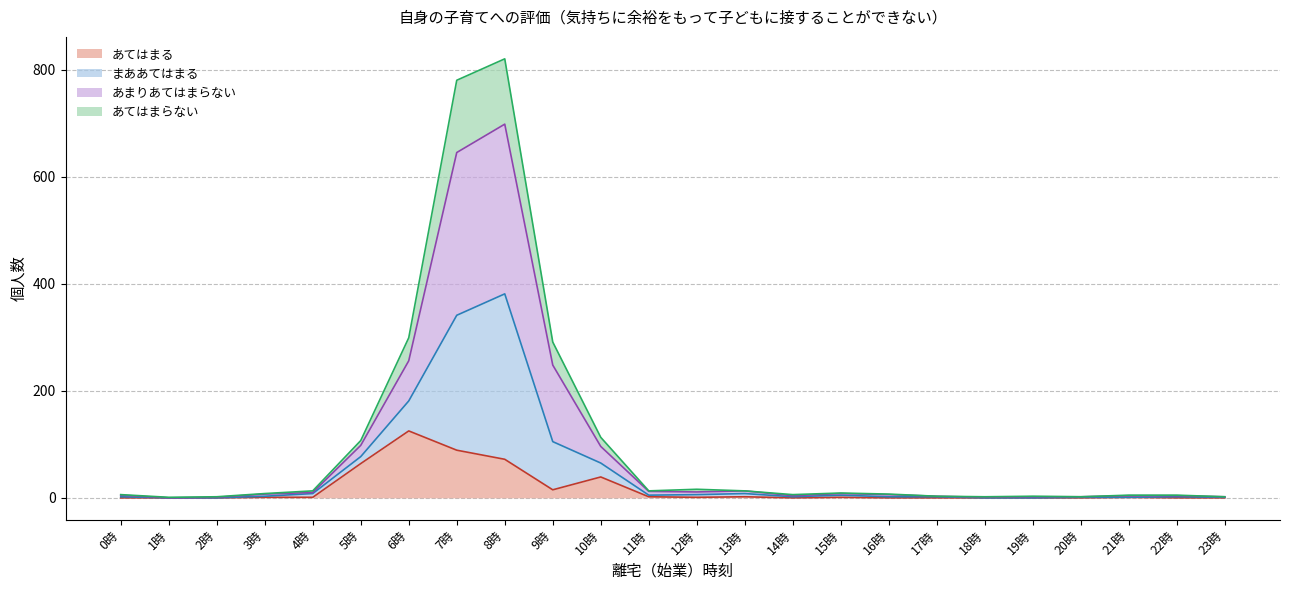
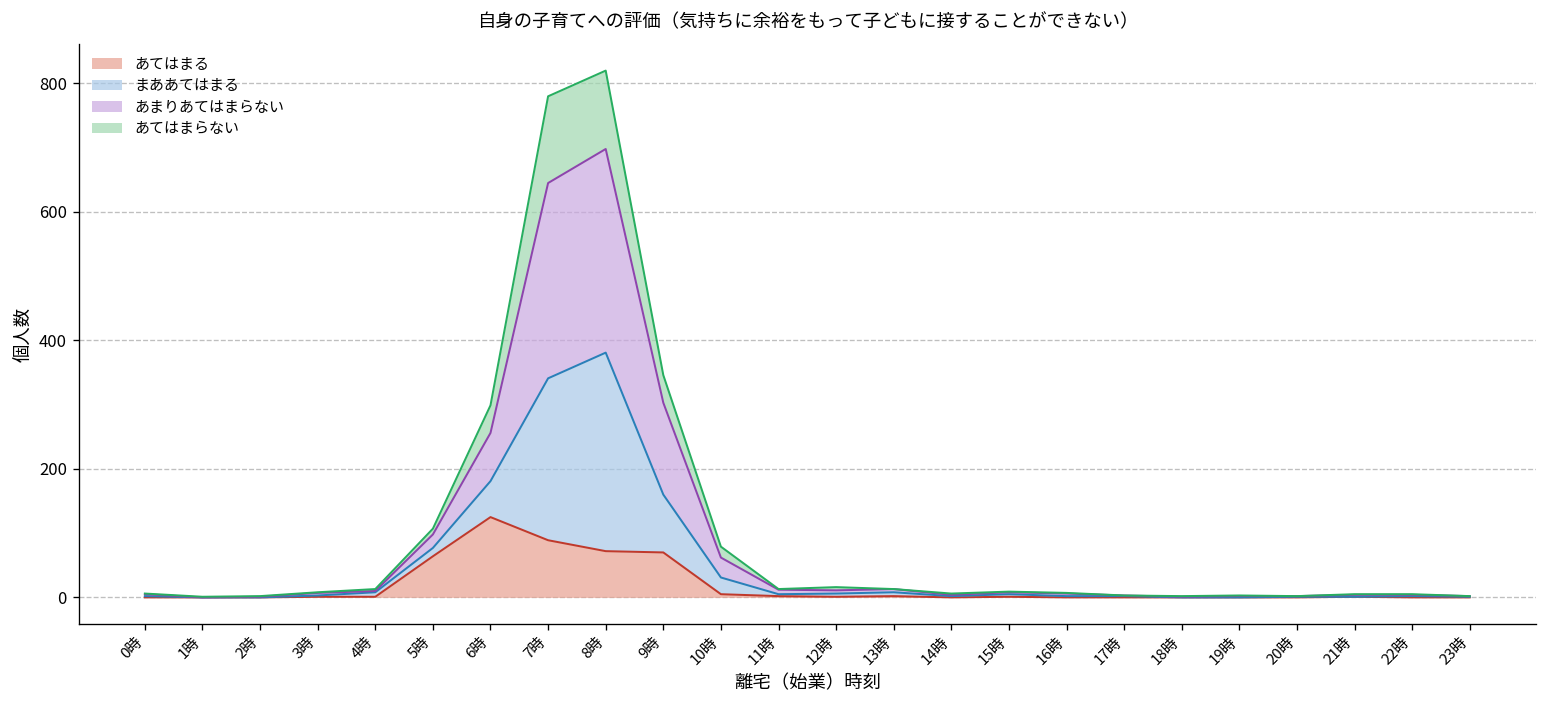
あてはまる, 9時: 20 -> 70
あてはまる, 10時: 40 -> 10
